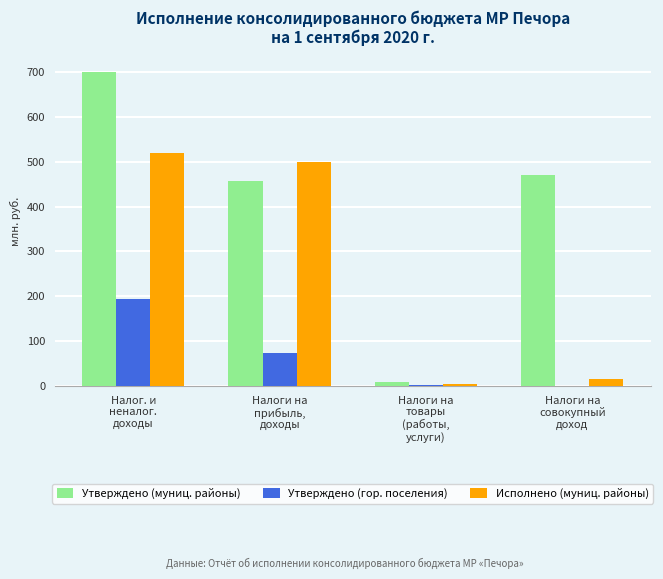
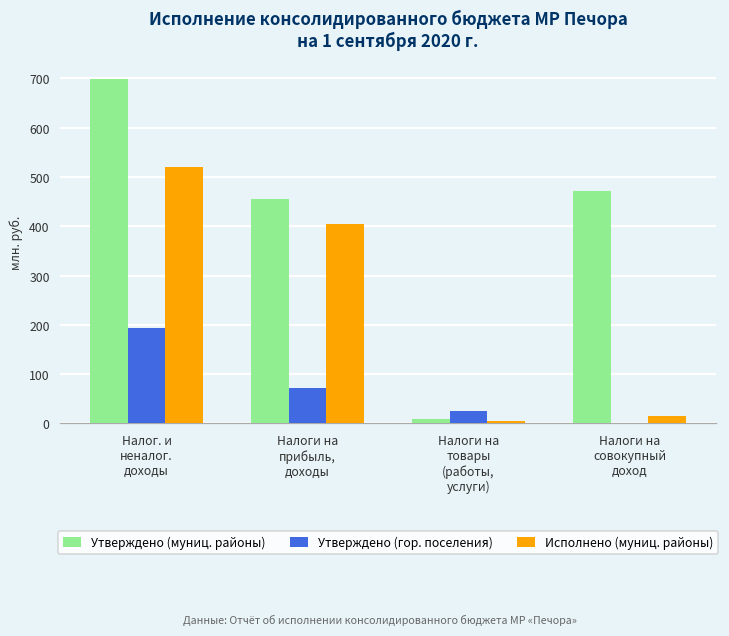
Исполнено (муниц. районы), Налоги на прибыль, доходы: 500 -> 400
Утверждено (гор. поселения), Налоги на товары (работы, услуги): 0 -> 20
